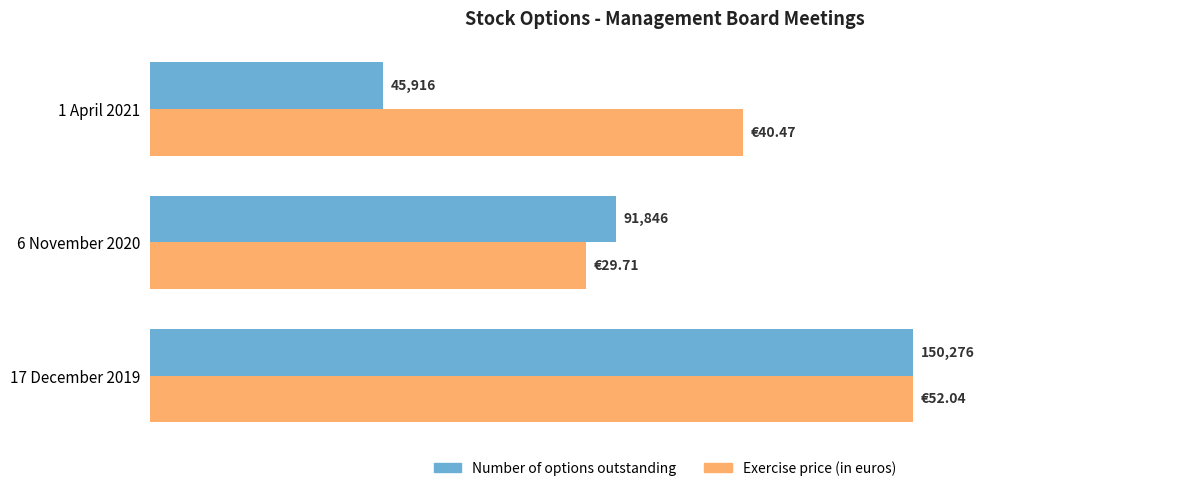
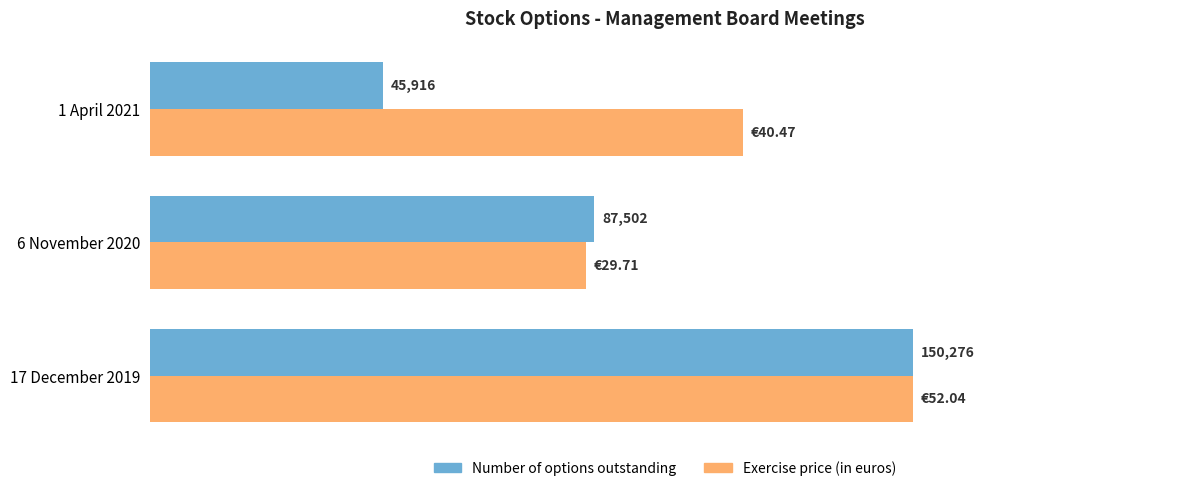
Number of options outstanding, 6 November 2020: 91,846 -> 87,502
